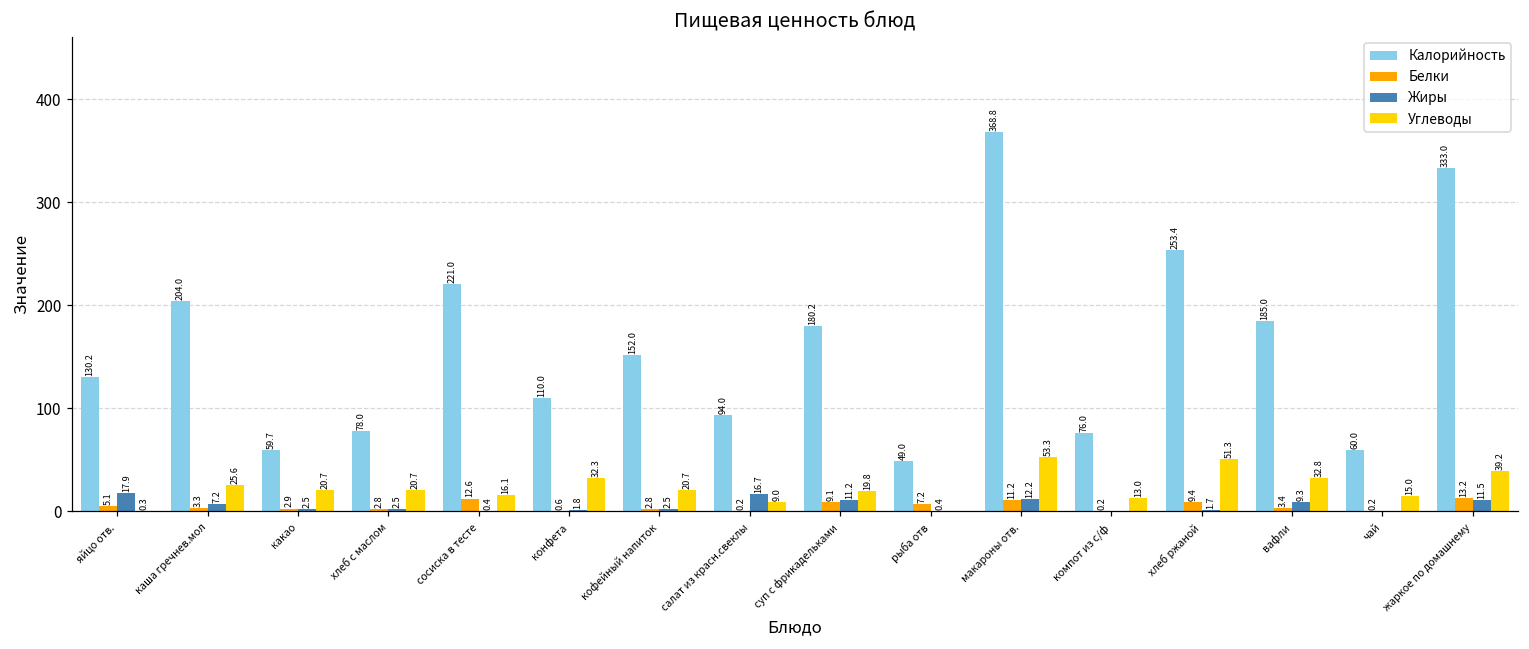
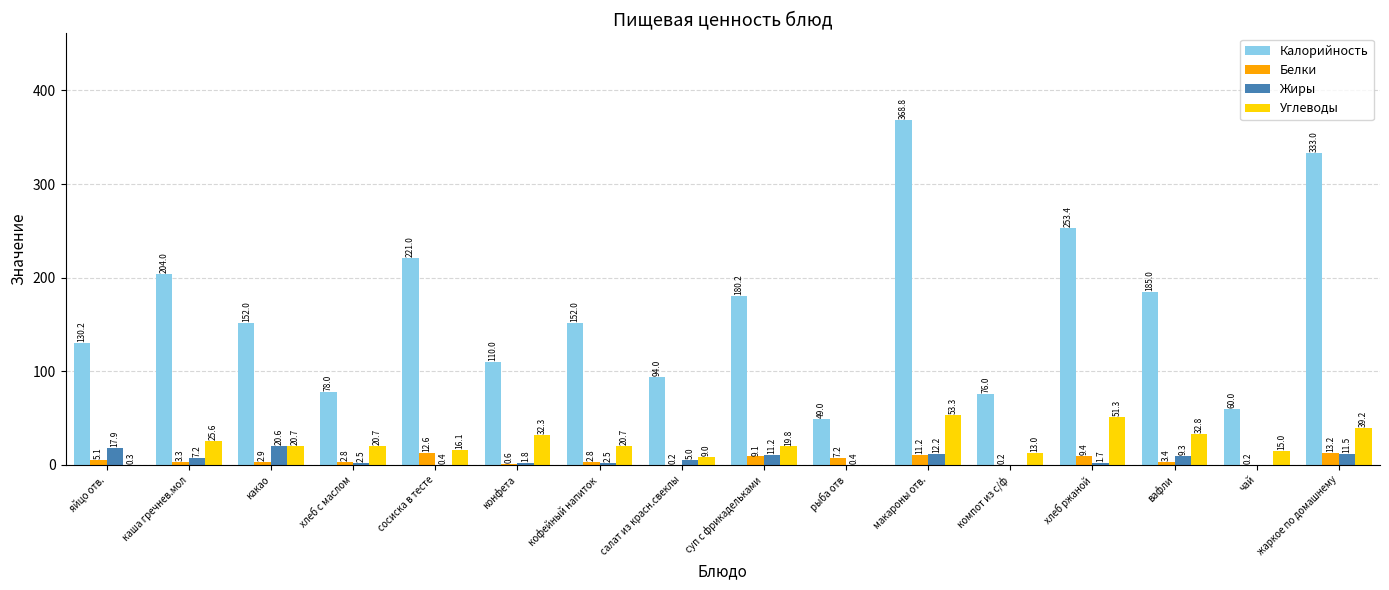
Калорийность, какао: 59.7 -> 152.0
Жиры, какао: 2.5 -> 20.6
Жиры, салат из красн.свеклы: 16.7 -> 5.0
